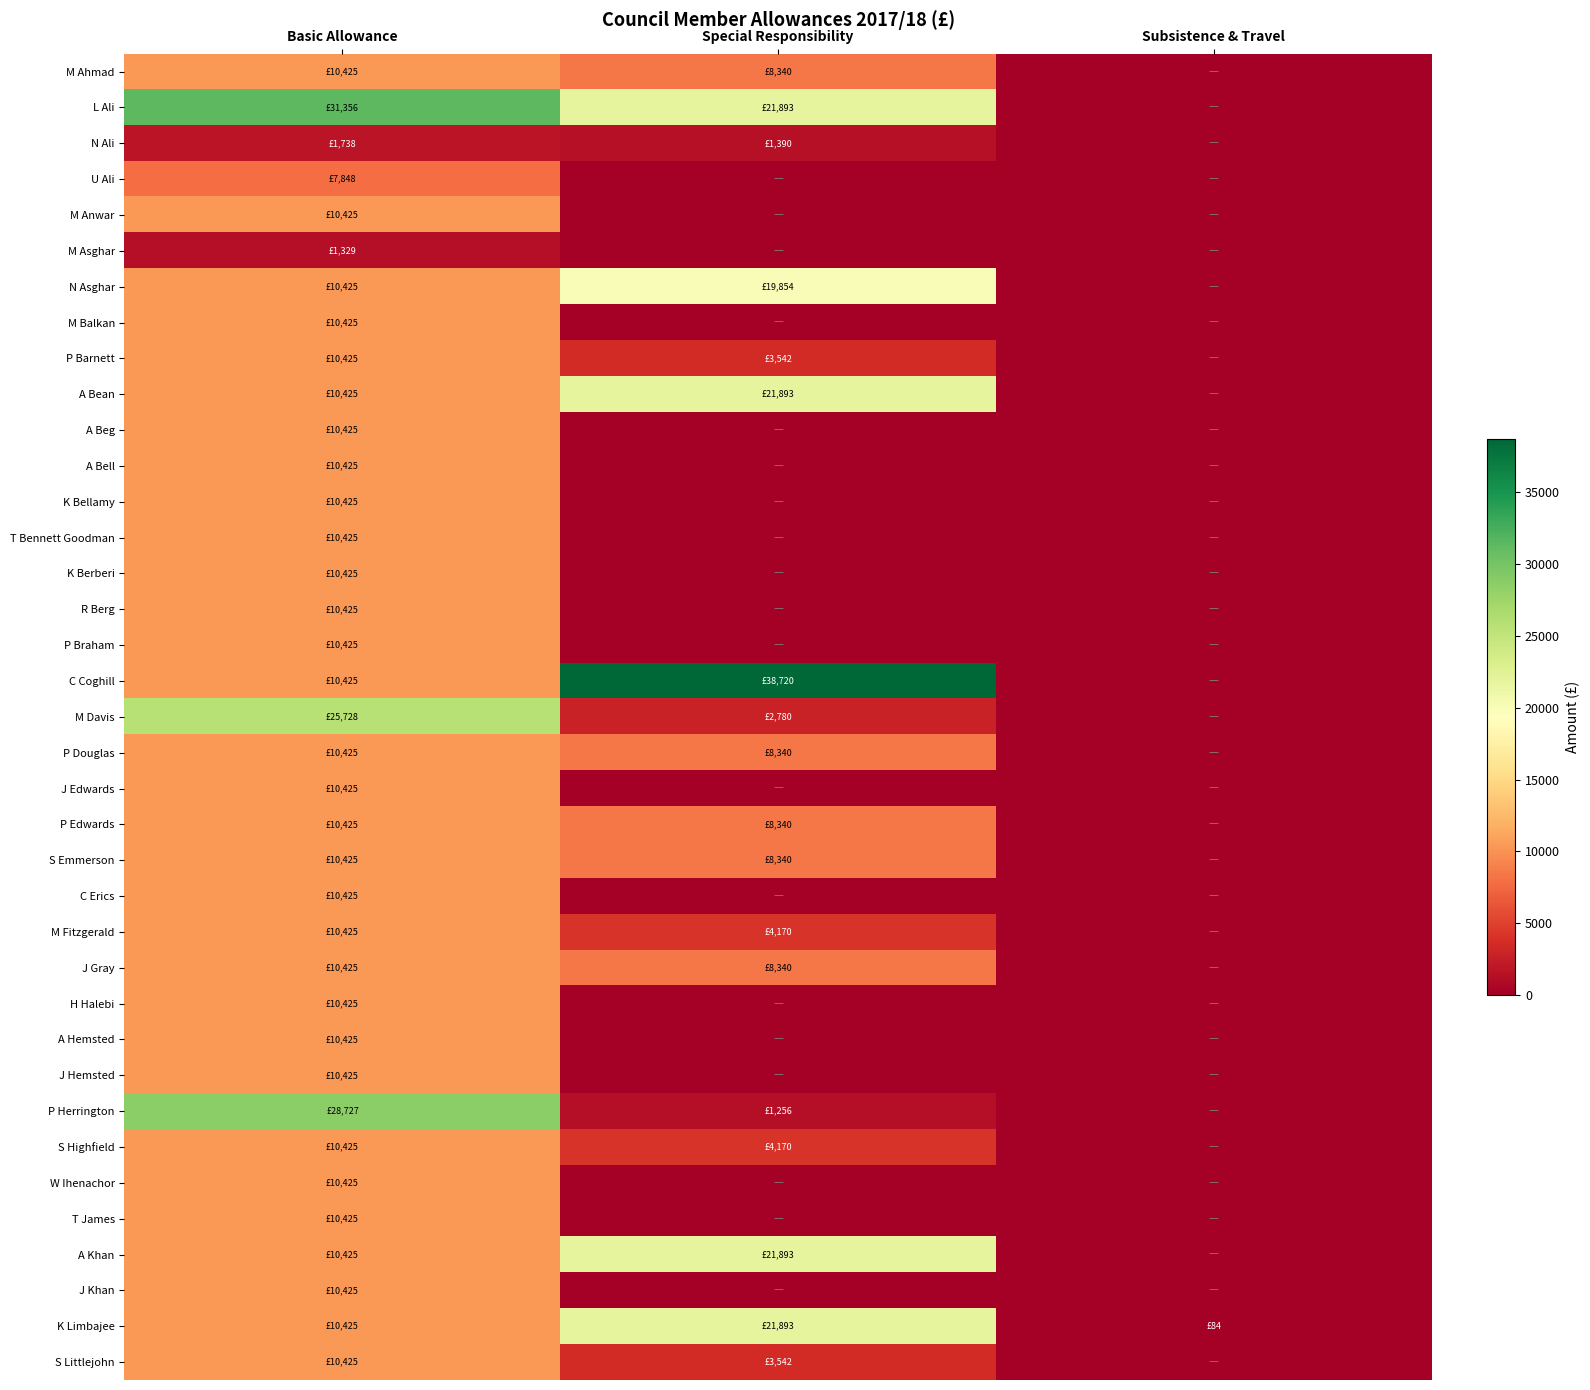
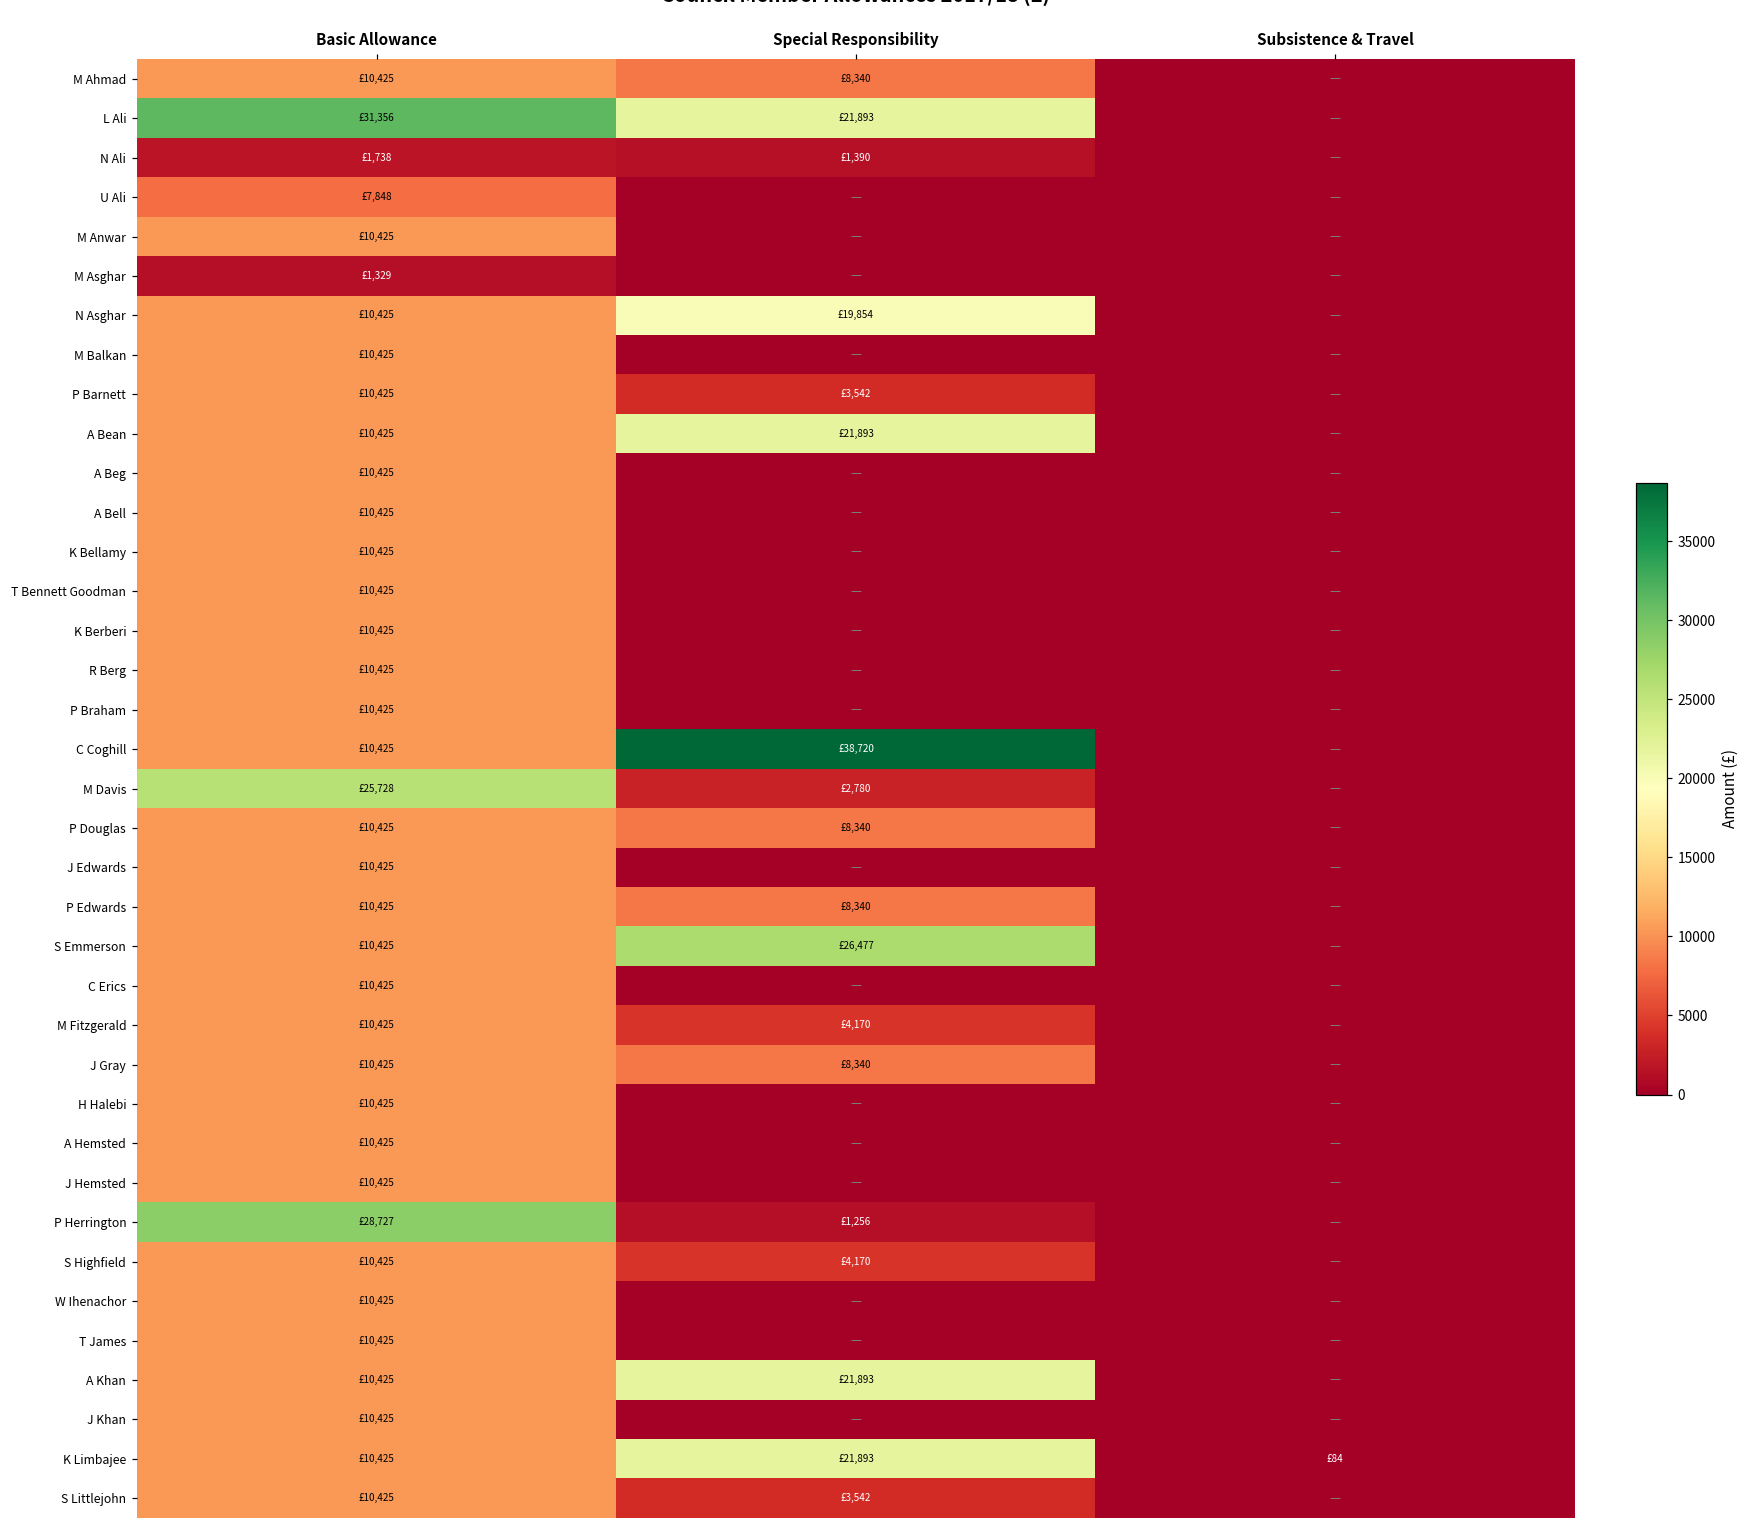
S Emmerson, Special Responsibility: £8,340 -> £26,477
